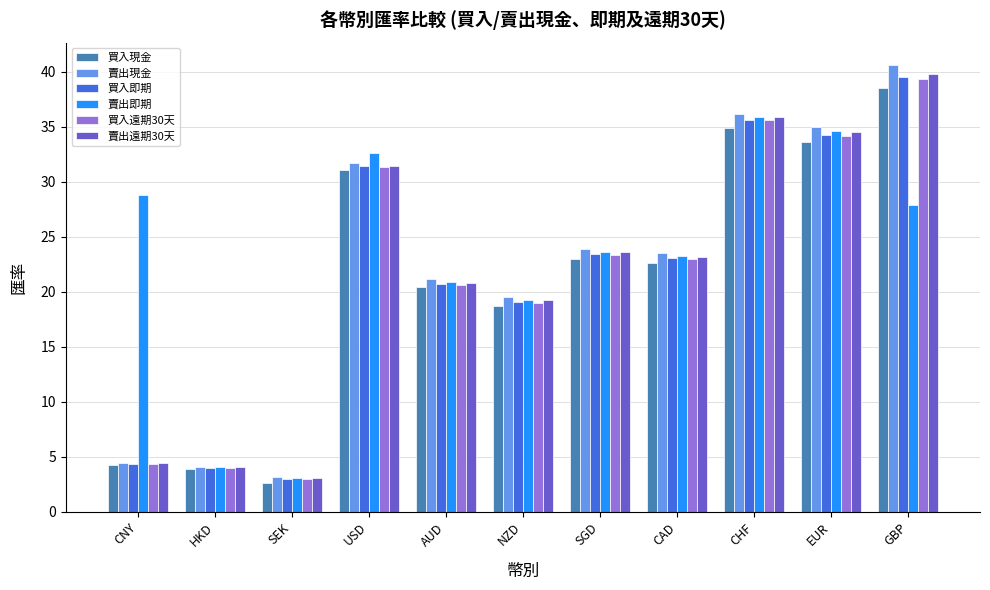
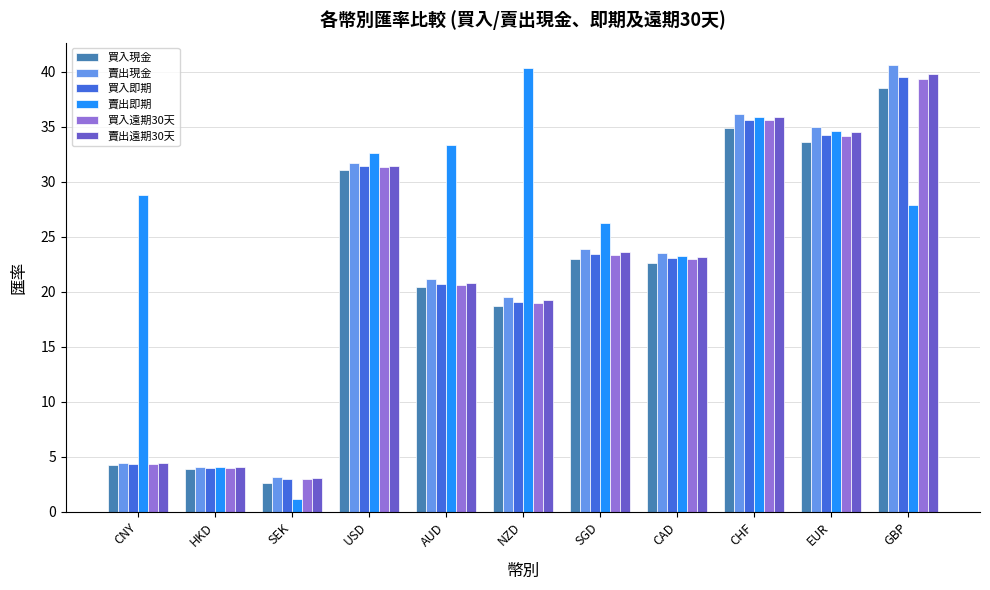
賣出即期, SEK: 3.1 -> 1.1
賣出即期, AUD: 20.9 -> 33.3
賣出即期, NZD: 19.3 -> 40.3
賣出即期, SGD: 23.6 -> 26.3
